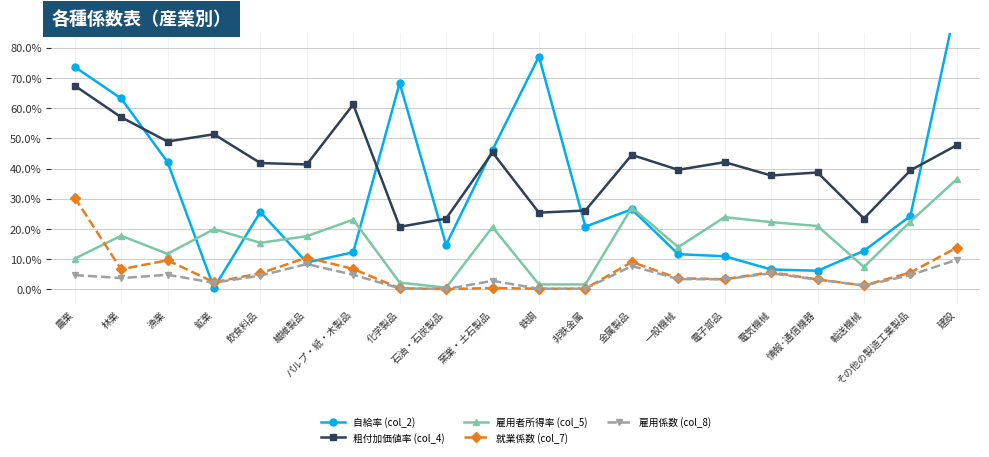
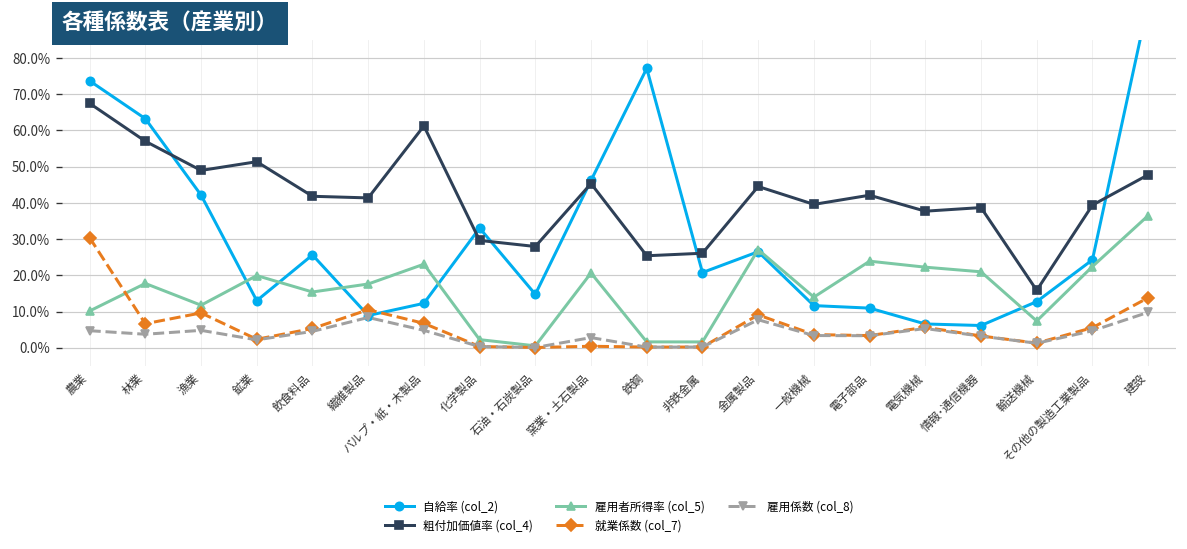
自給率 (col_2), 鉱業: 0% -> 13%
自給率 (col_2), 化学製品: 68% -> 33%
粗付加価値率 (col_4), 化学製品: 21% -> 30%
粗付加価値率 (col_4), 石油・石炭製品: 23% -> 28%
粗付加価値率 (col_4), 輸送機械: 23% -> 16%
